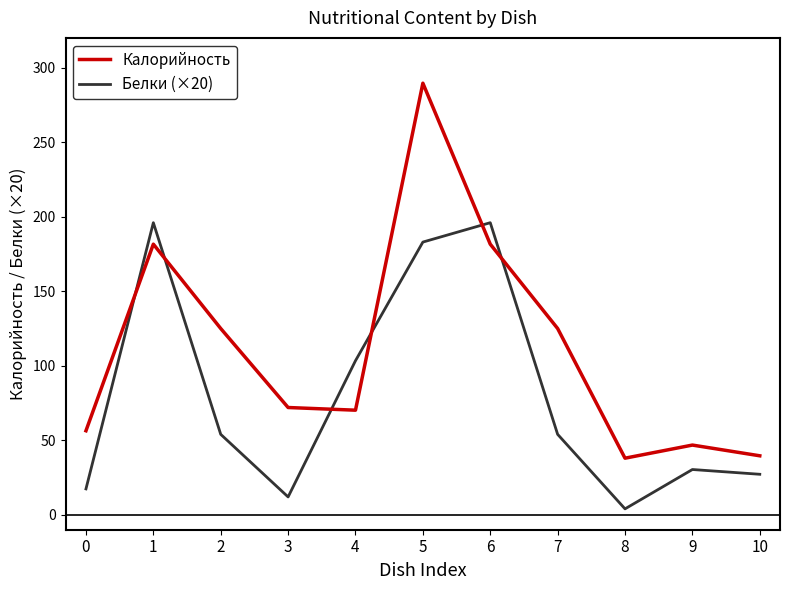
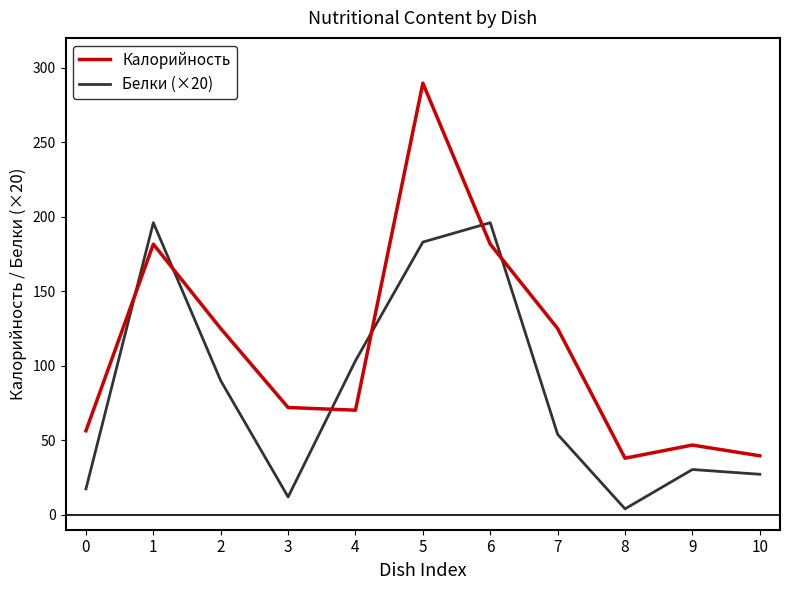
Белки (×20), 2: 54 -> 90
